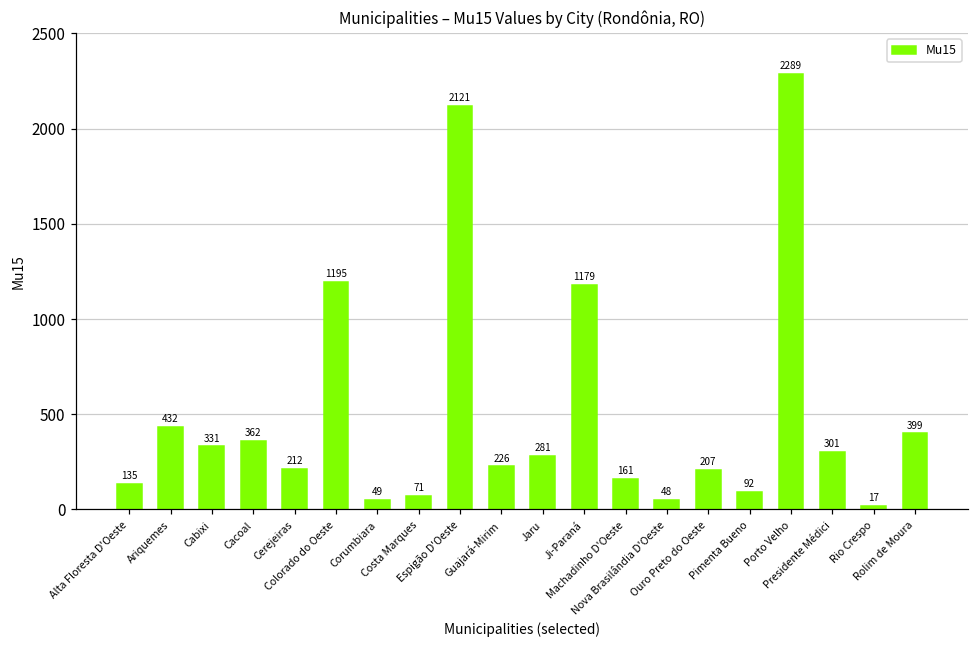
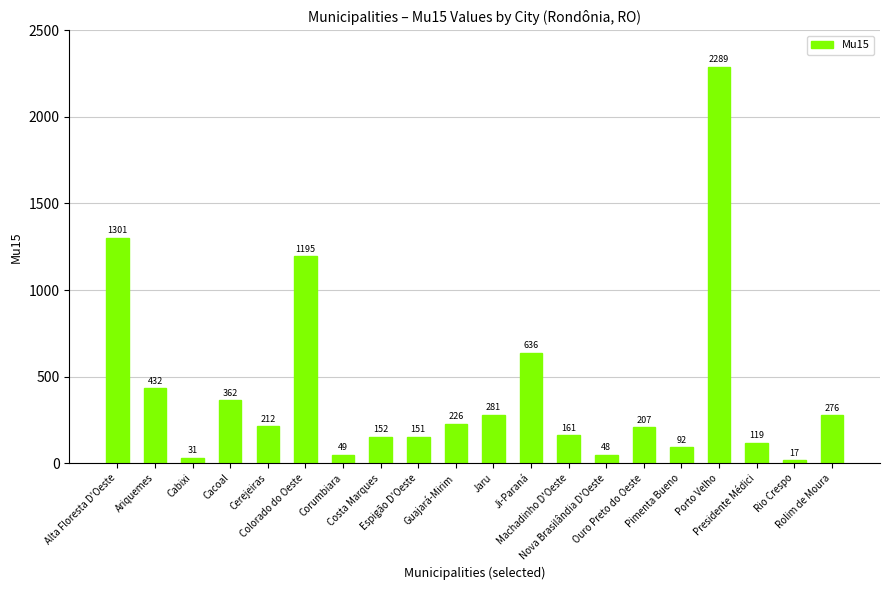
Alta Floresta D'Oeste: 135 -> 1301
Cabixi: 331 -> 31
Costa Marques: 71 -> 152
Espigão D'Oeste: 2121 -> 151
Ji-Paraná: 1179 -> 636
Presidente Médici: 301 -> 119
Rolim de Moura: 399 -> 276
